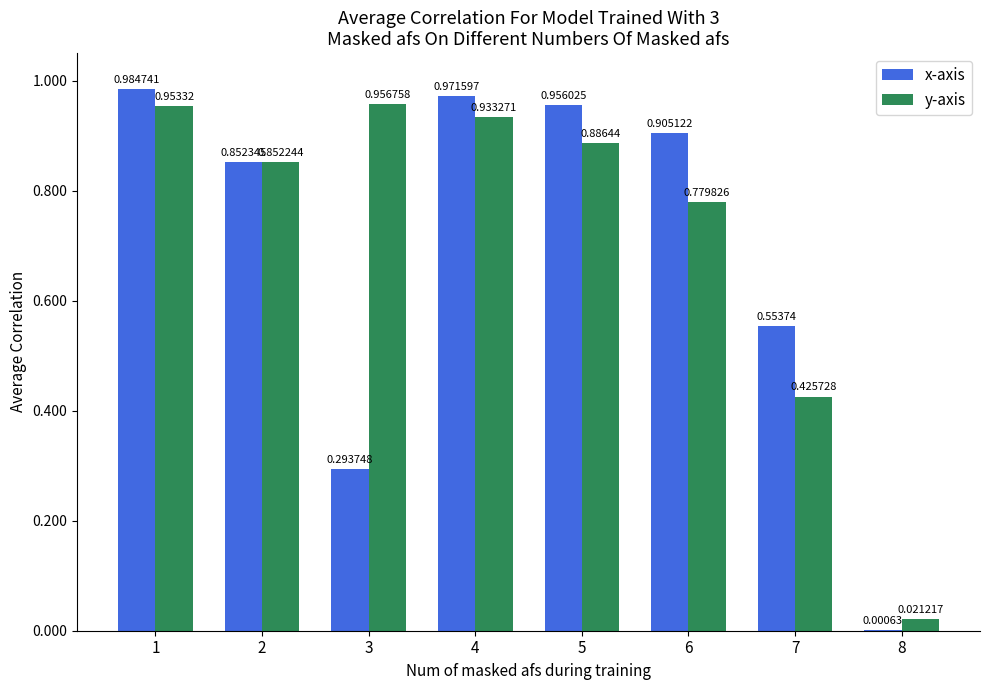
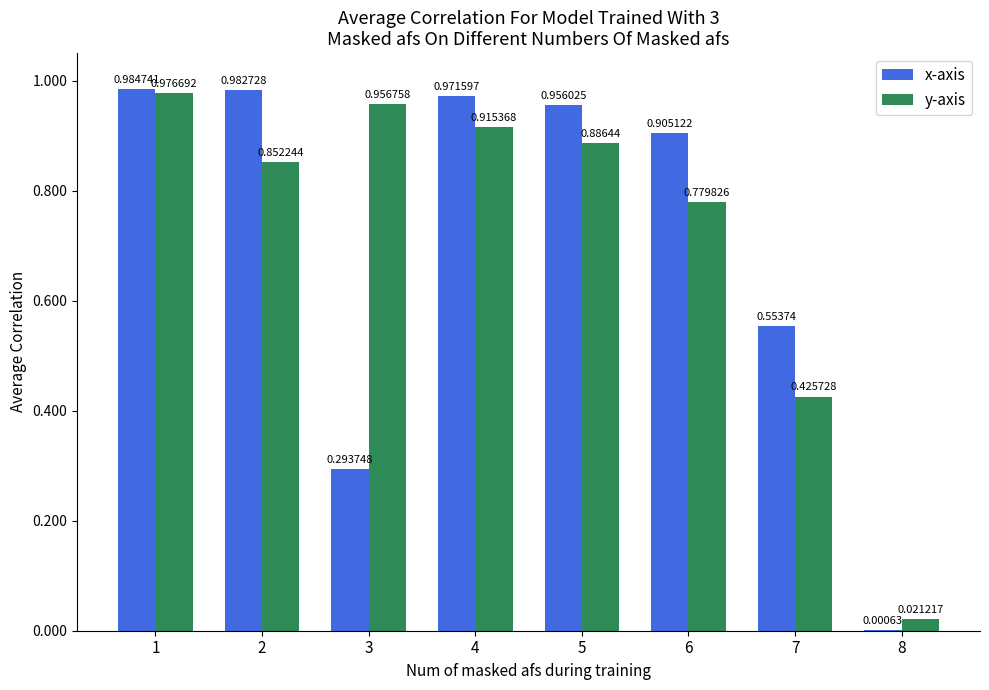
y-axis, 1: 0.95332 -> 0.976692
x-axis, 2: 0.852345 -> 0.982728
y-axis, 4: 0.933271 -> 0.915368
